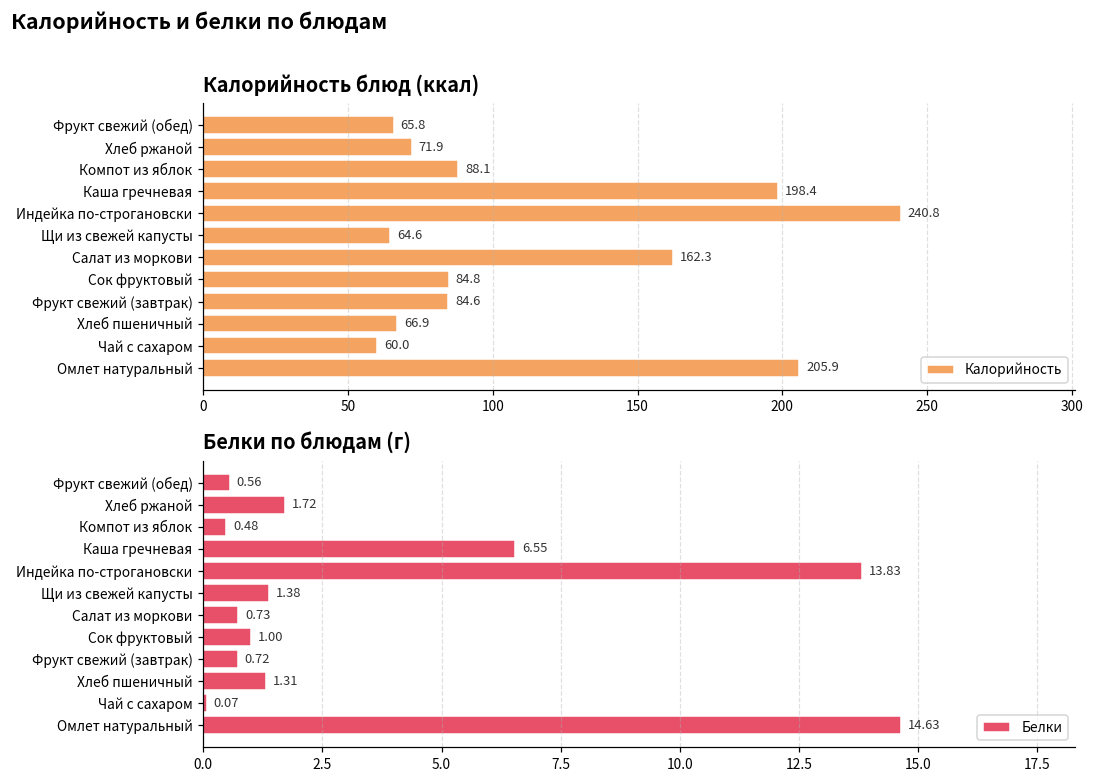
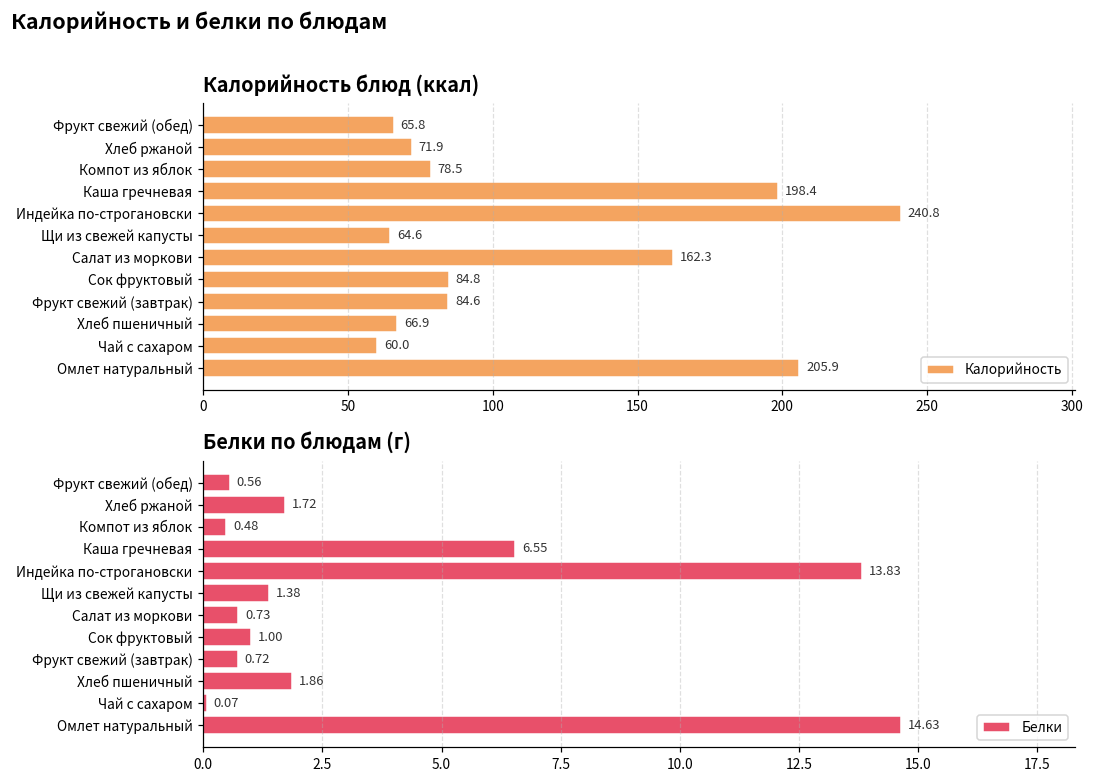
Калорийность блюд (ккал), Компот из яблок: 88.1 -> 78.5
Белки по блюдам (г), Хлеб пшеничный: 1.31 -> 1.86
